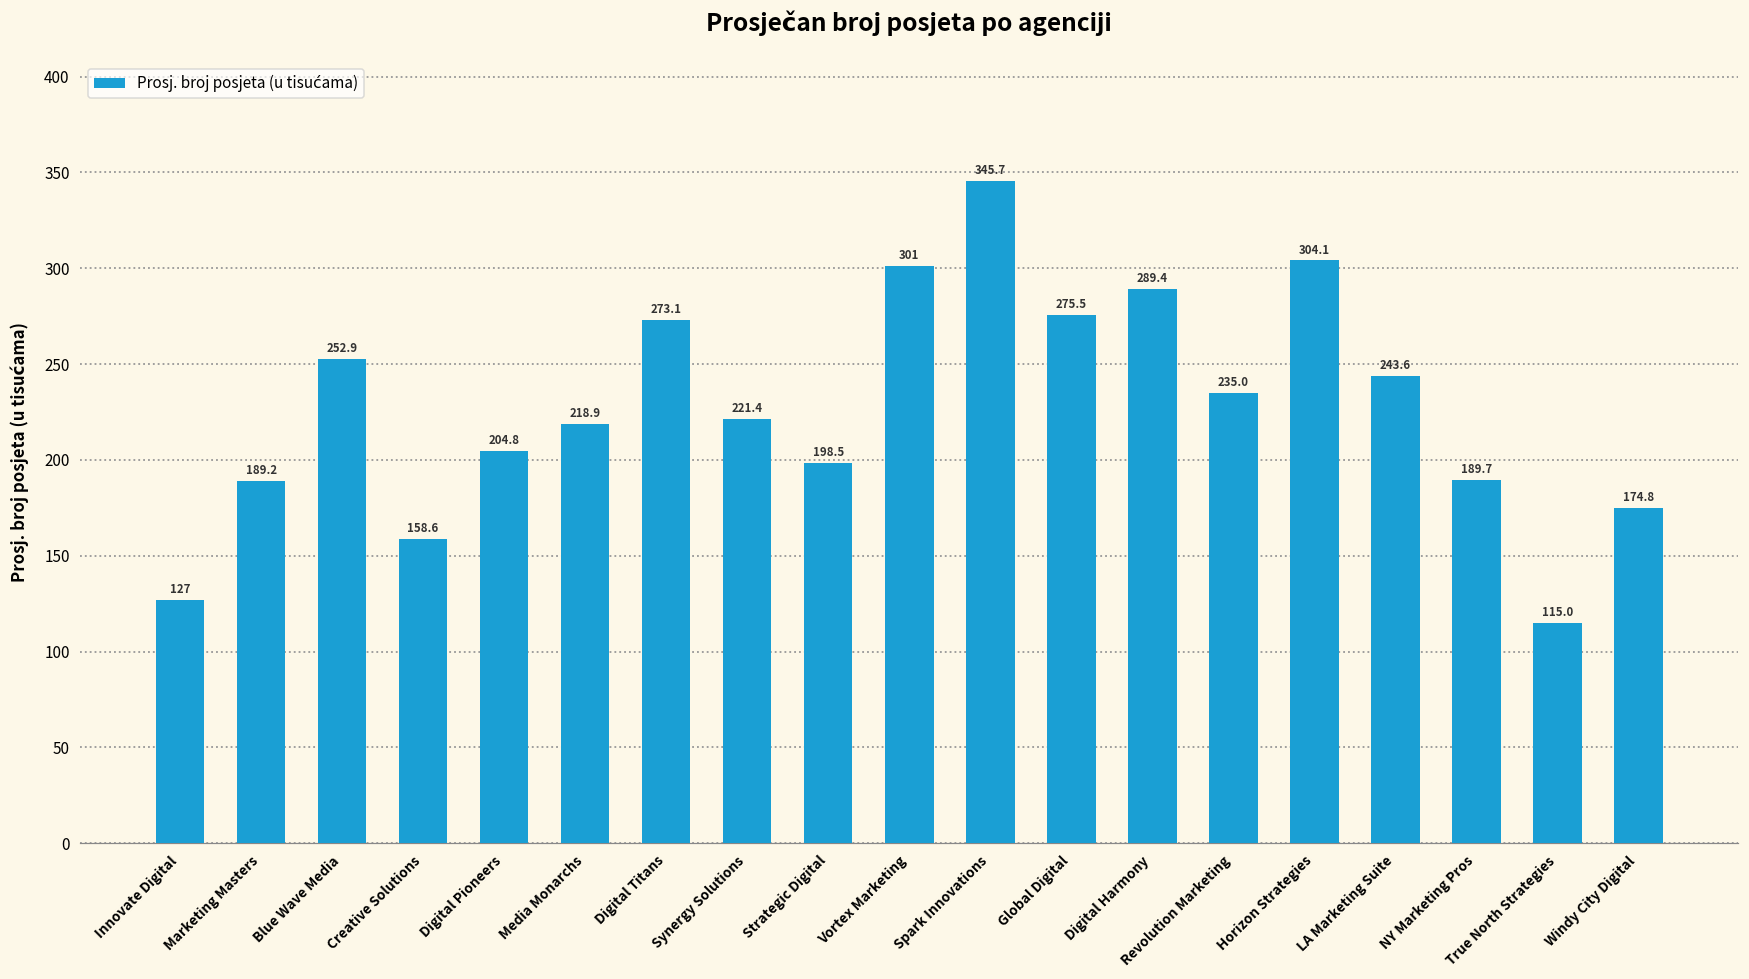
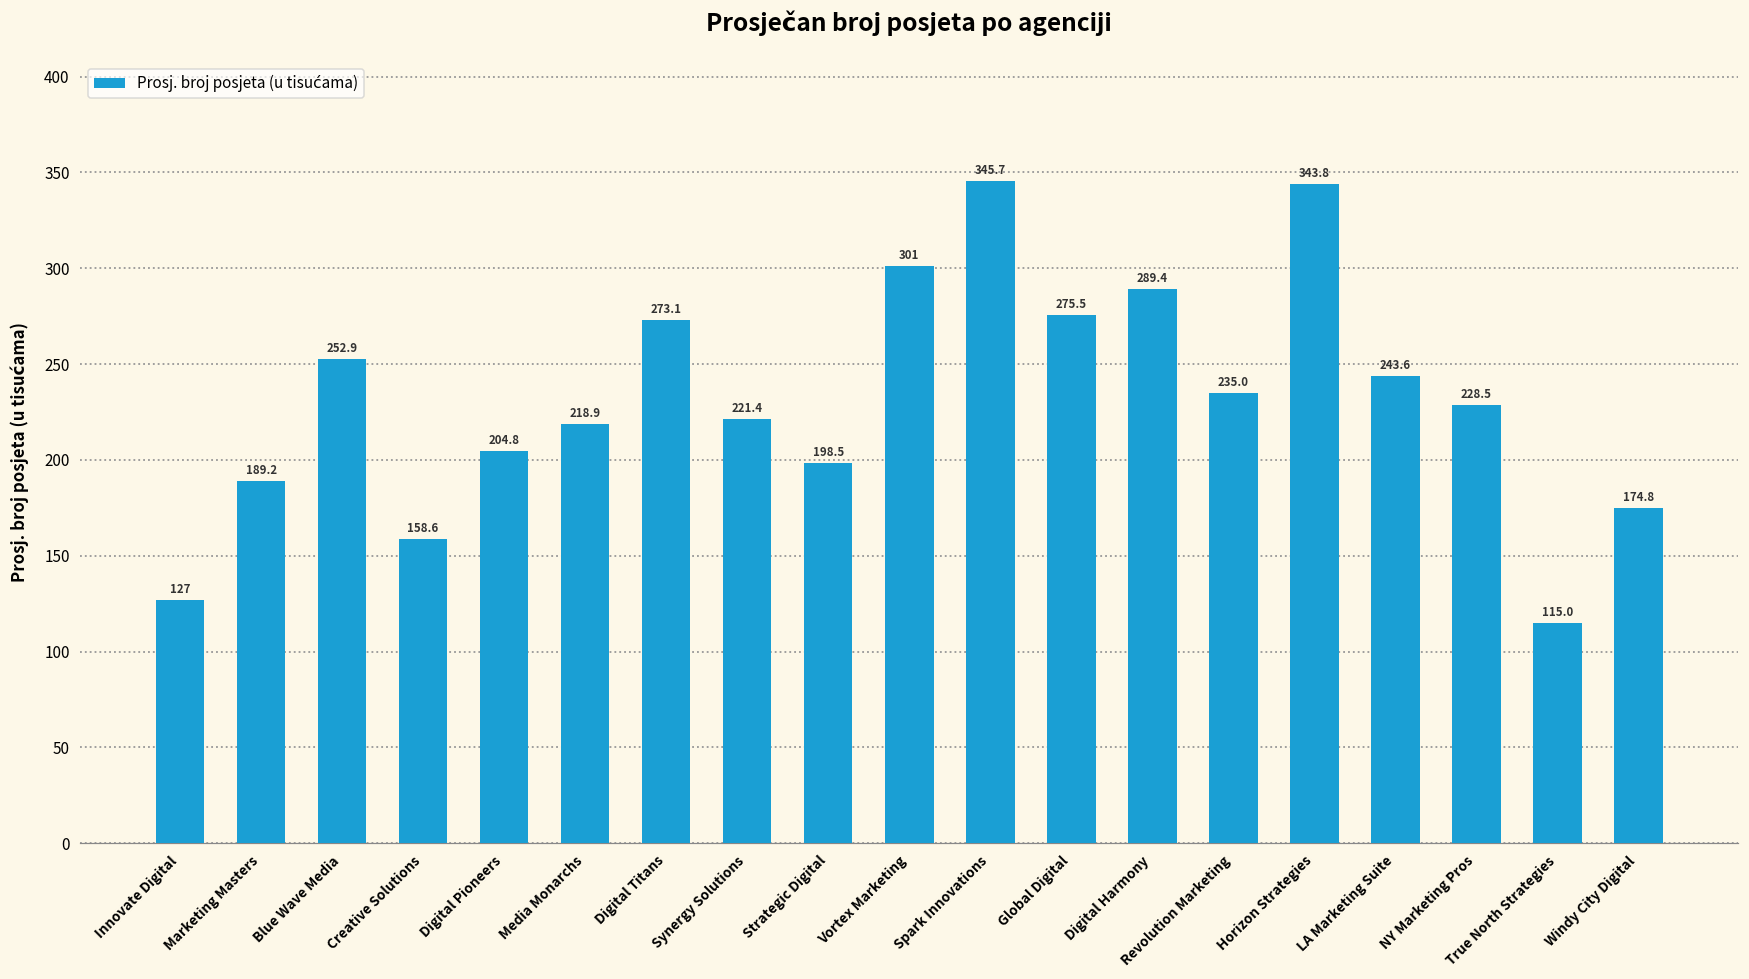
Horizon Strategies: 304.1 -> 343.8
NY Marketing Pros: 189.7 -> 228.5
